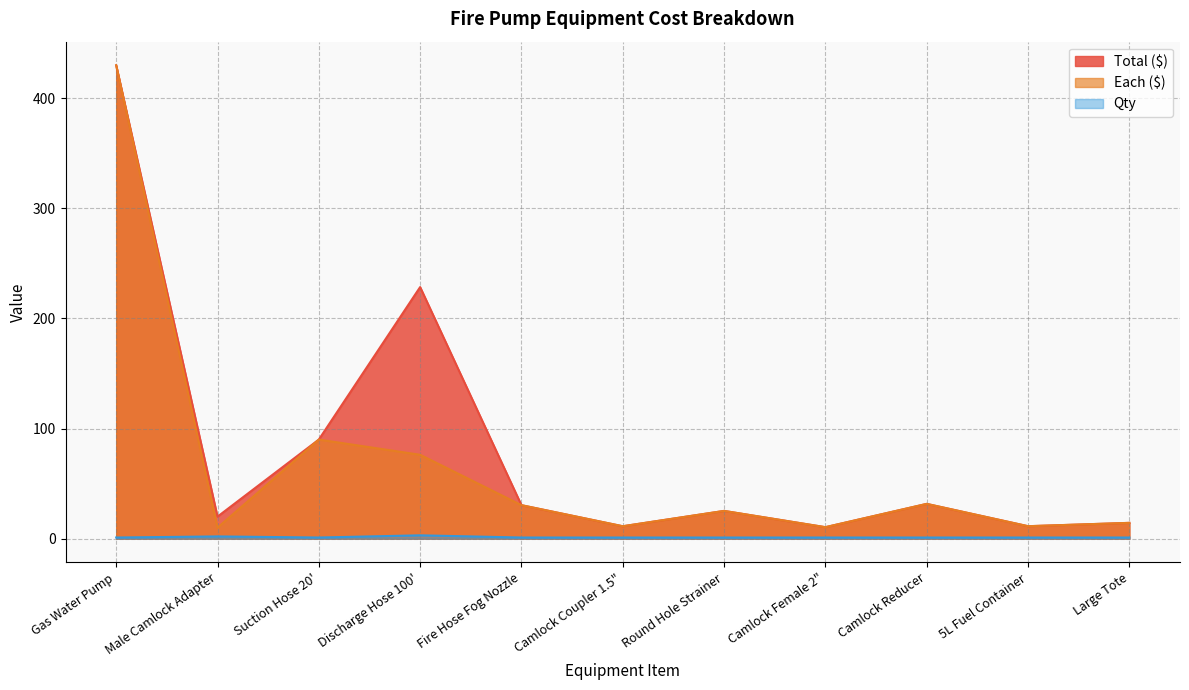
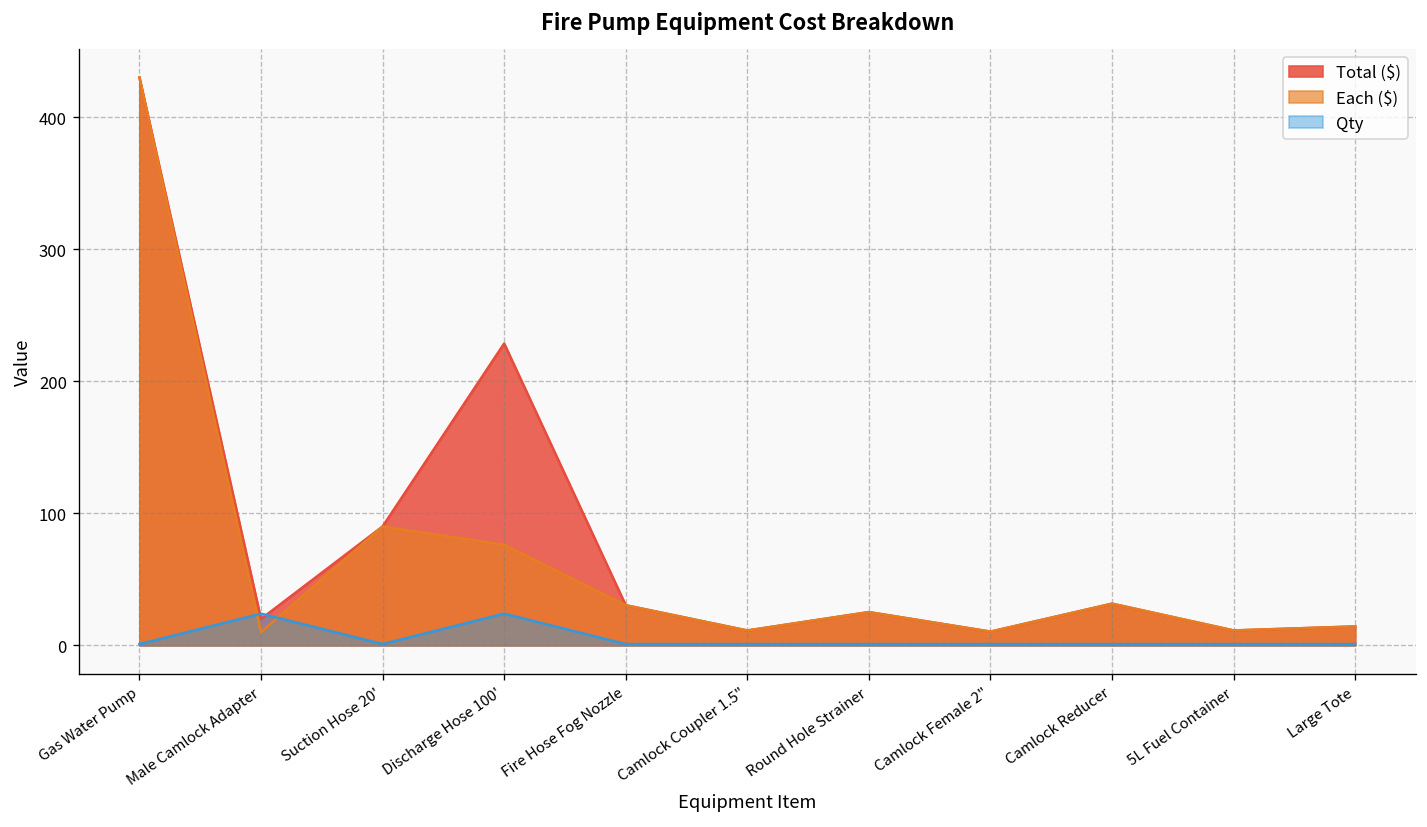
Qty, Male Camlock Adapter: 2 -> 24
Qty, Discharge Hose 100': 3 -> 24
